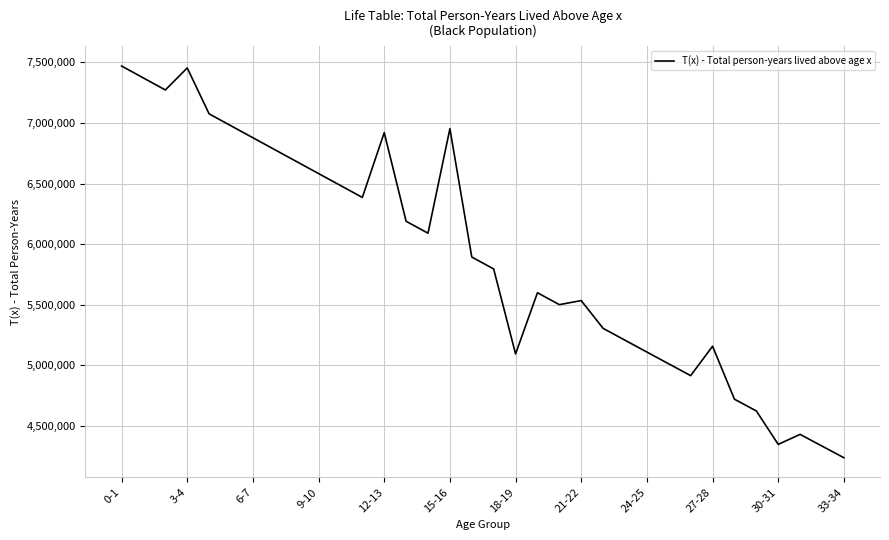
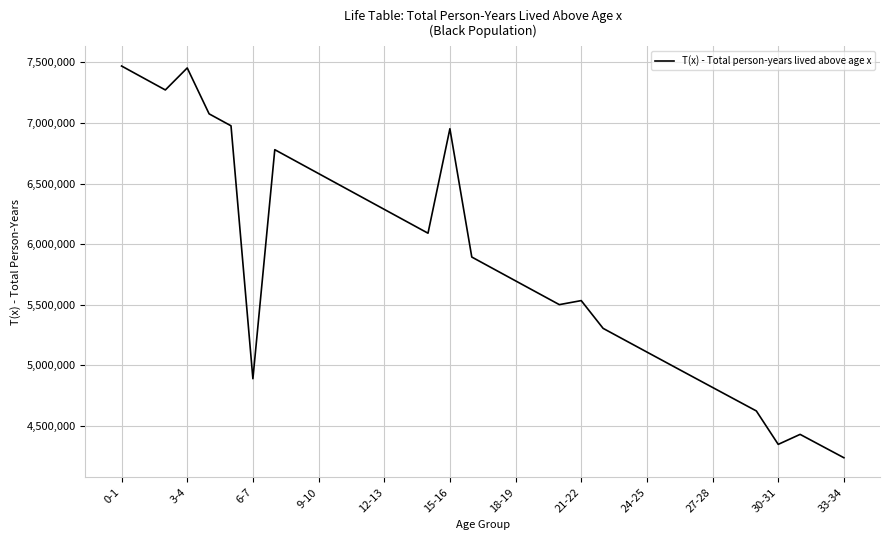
6-7: 6,880,000 -> 4,890,000
12-13: 6,920,000 -> 6,290,000
18-19: 5,090,000 -> 5,700,000
27-28: 5,160,000 -> 4,820,000
